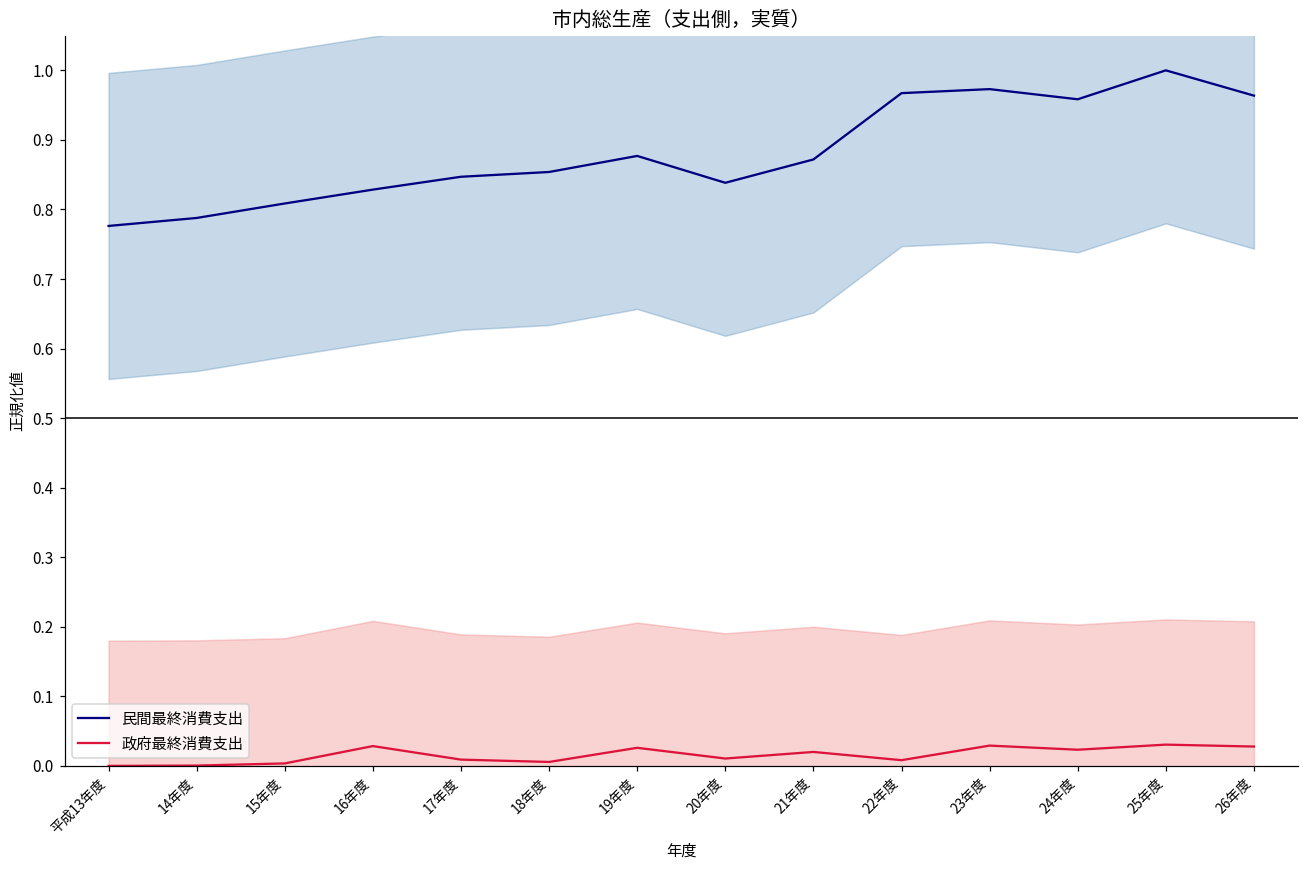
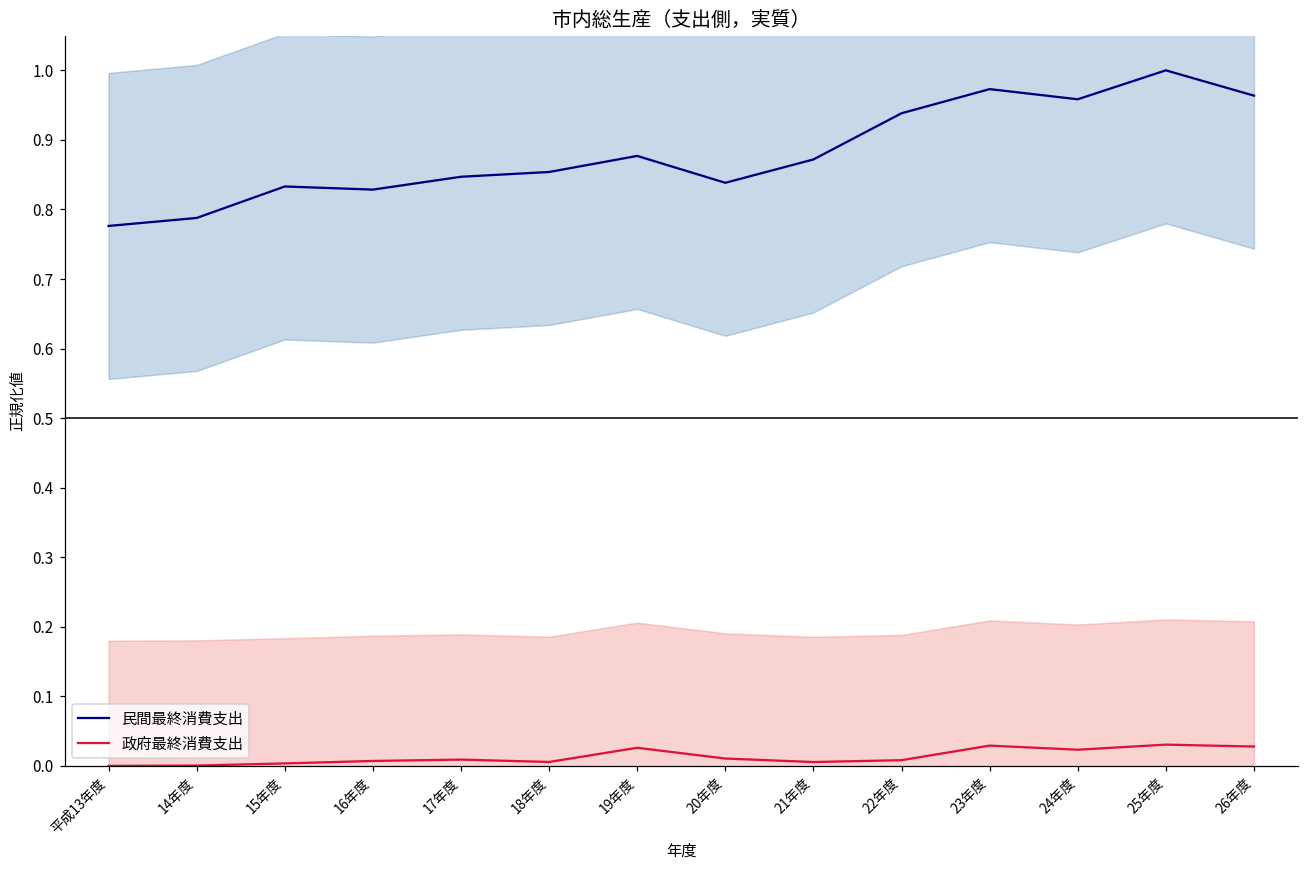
民間最終消費支出, 15年度: 0.81 -> 0.83
政府最終消費支出, 16年度: 0.03 -> 0.01
政府最終消費支出, 21年度: 0.02 -> 0.01
民間最終消費支出, 22年度: 0.97 -> 0.94
